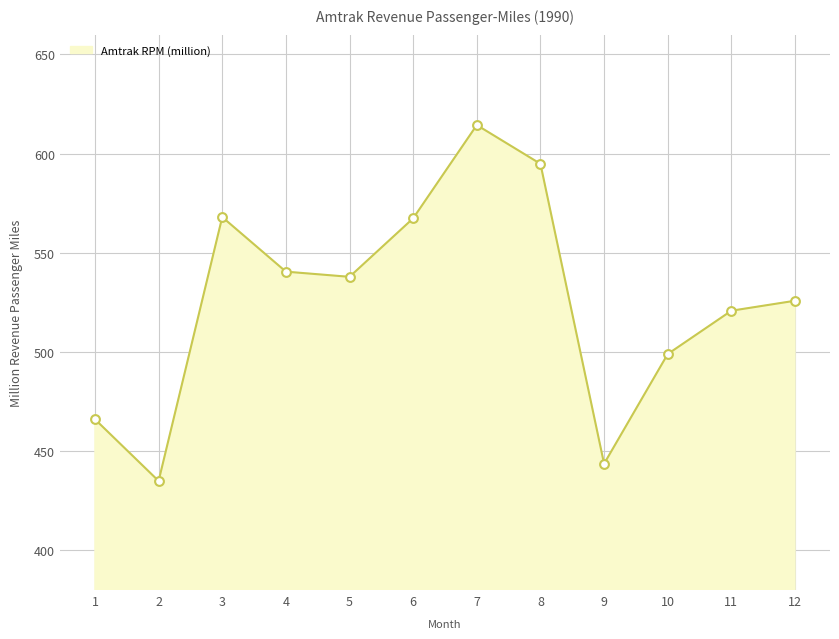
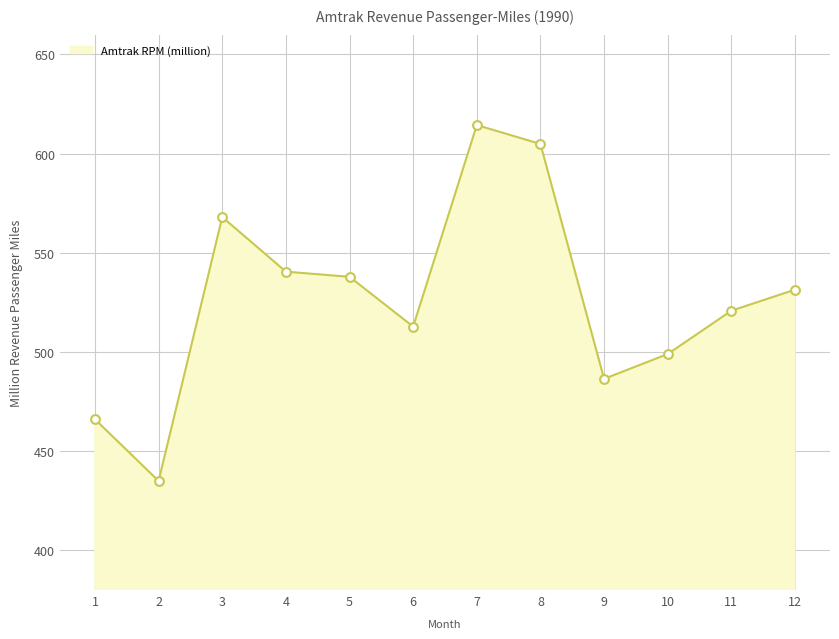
6: 567 -> 513
8: 595 -> 605
9: 444 -> 486
12: 526 -> 531
